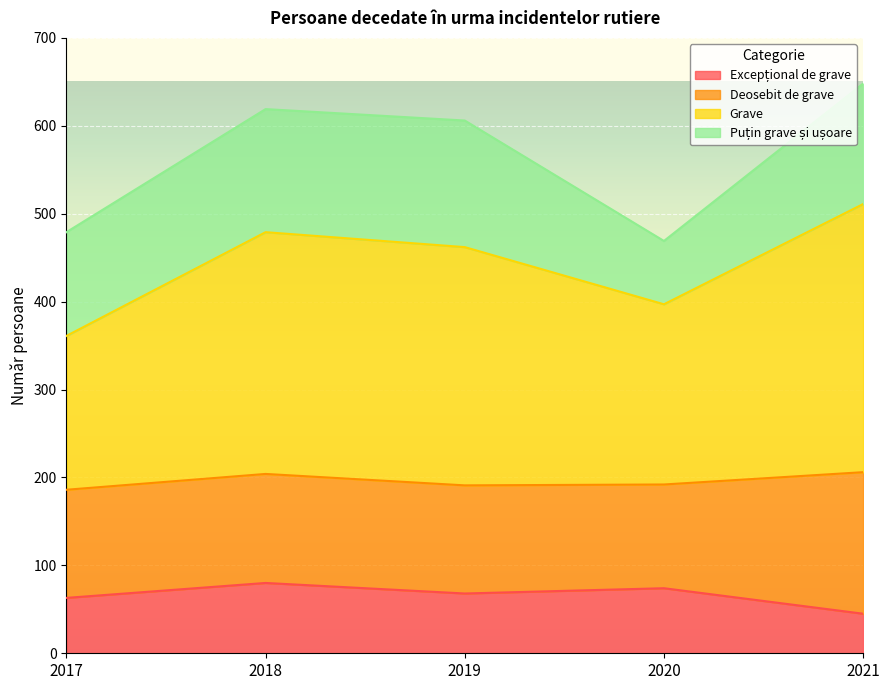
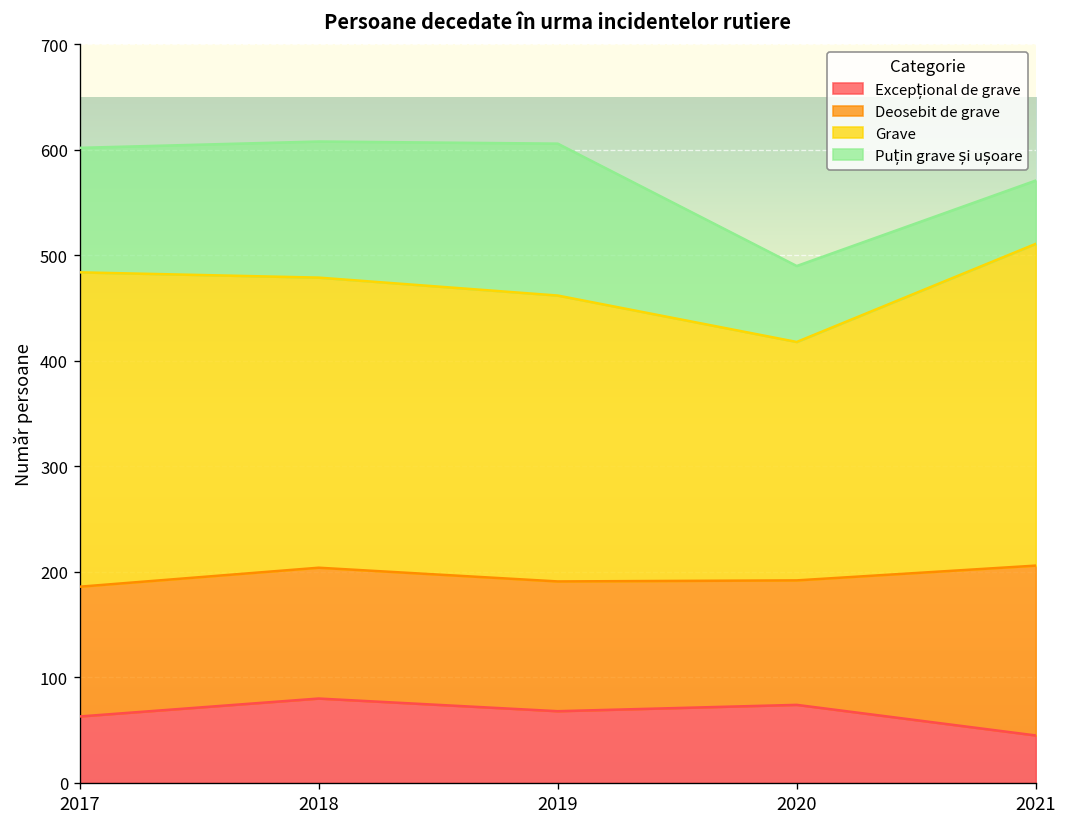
Grave, 2017: 180 -> 300
Puțin grave și ușoare, 2018: 140 -> 130
Grave, 2020: 210 -> 230
Puțin grave și ușoare, 2021: 140 -> 60
